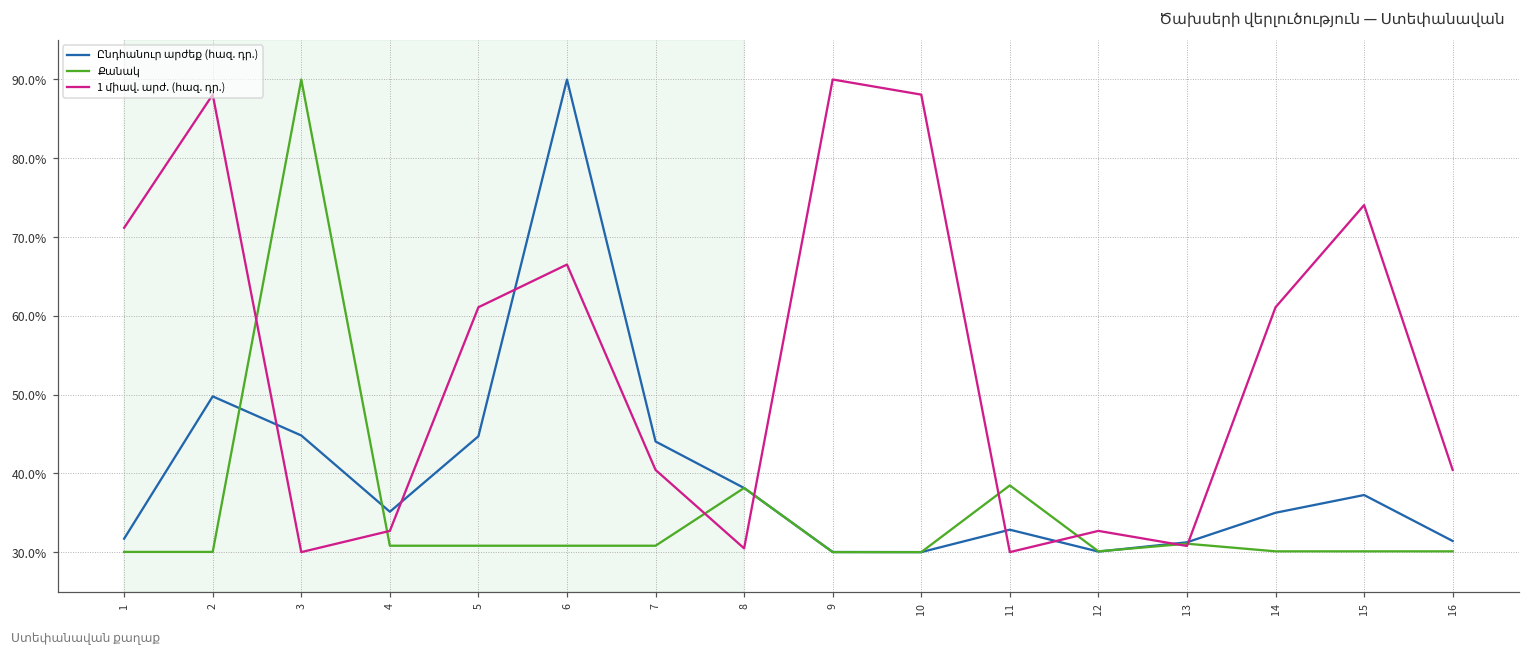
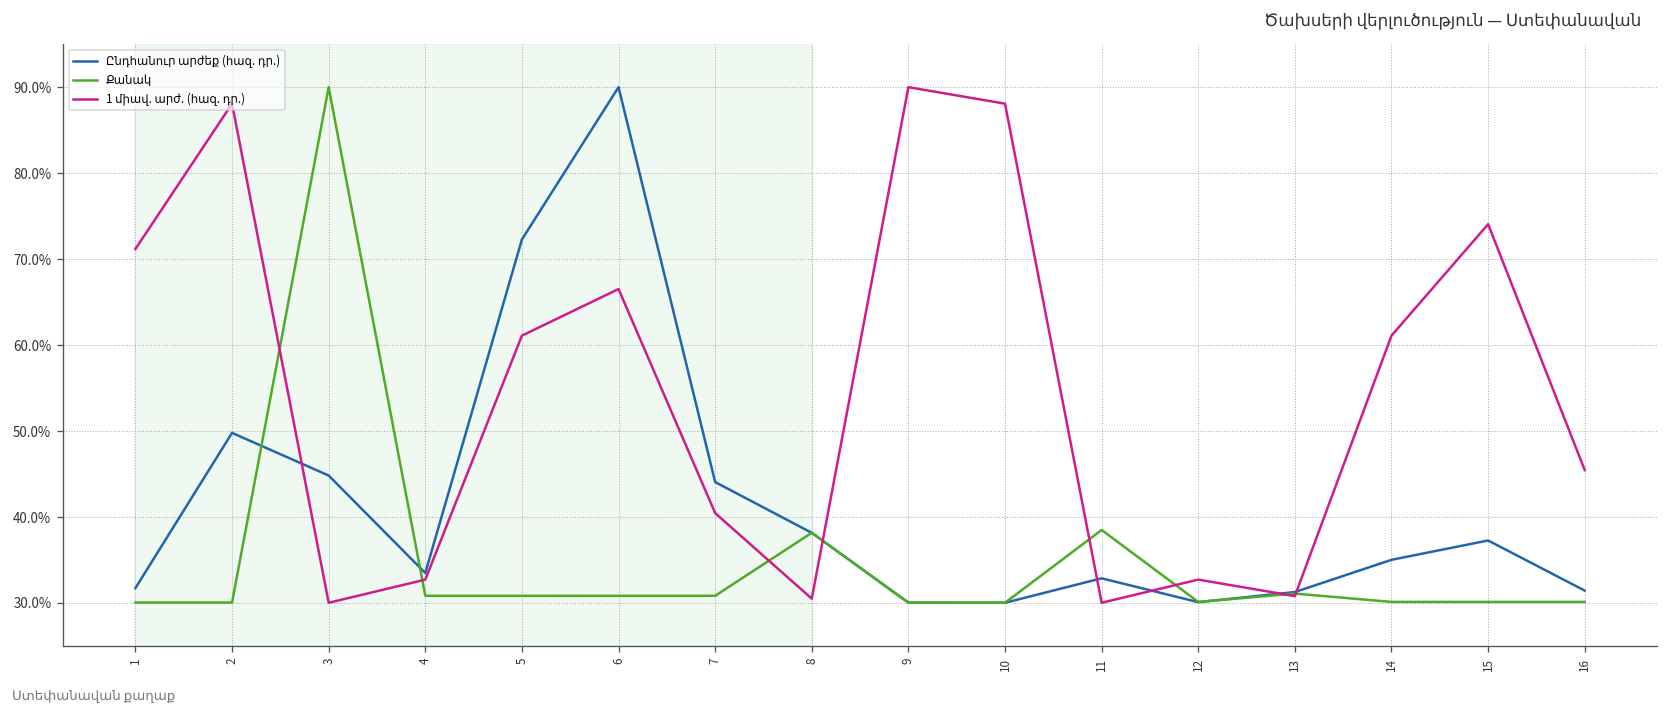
Ընդհանուր արժեք (հազ. դր.), 4: 35% -> 33%
Ընդհանուր արժեք (հազ. դր.), 5: 45% -> 72%
1 միավ. արժ. (հազ. դր.), 16: 40% -> 45%
